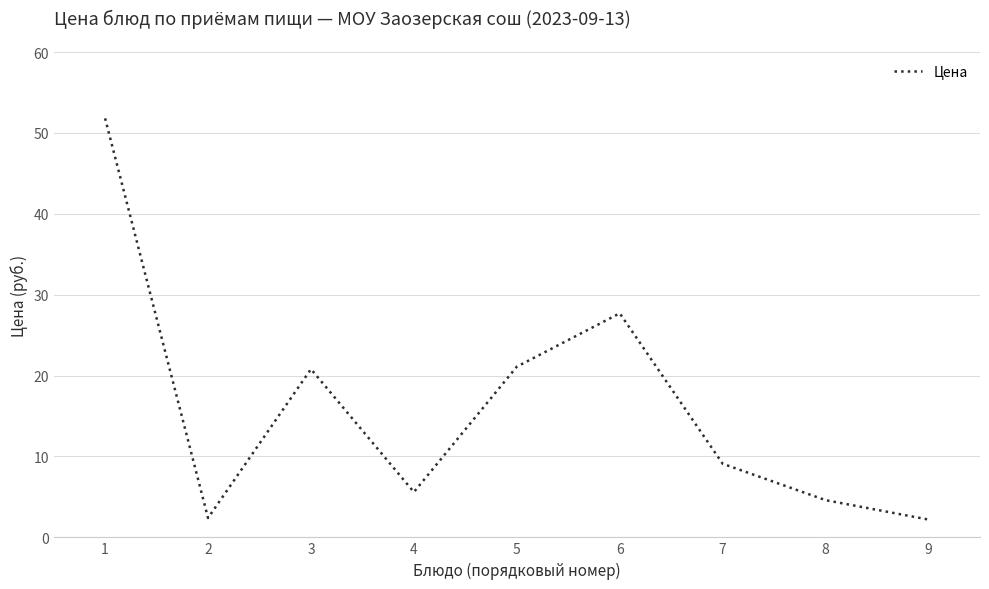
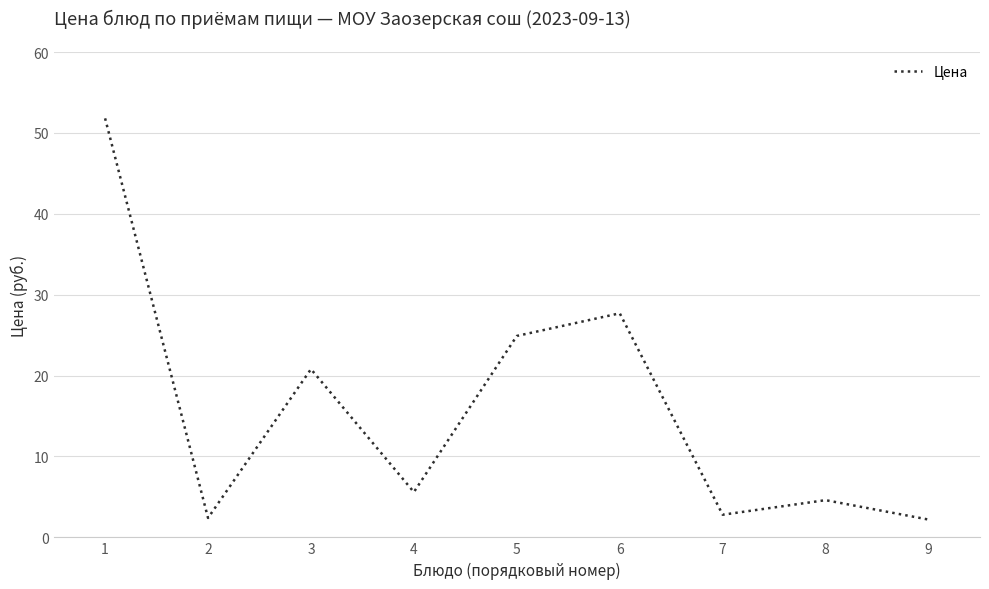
5: 21 -> 25
7: 9 -> 3
